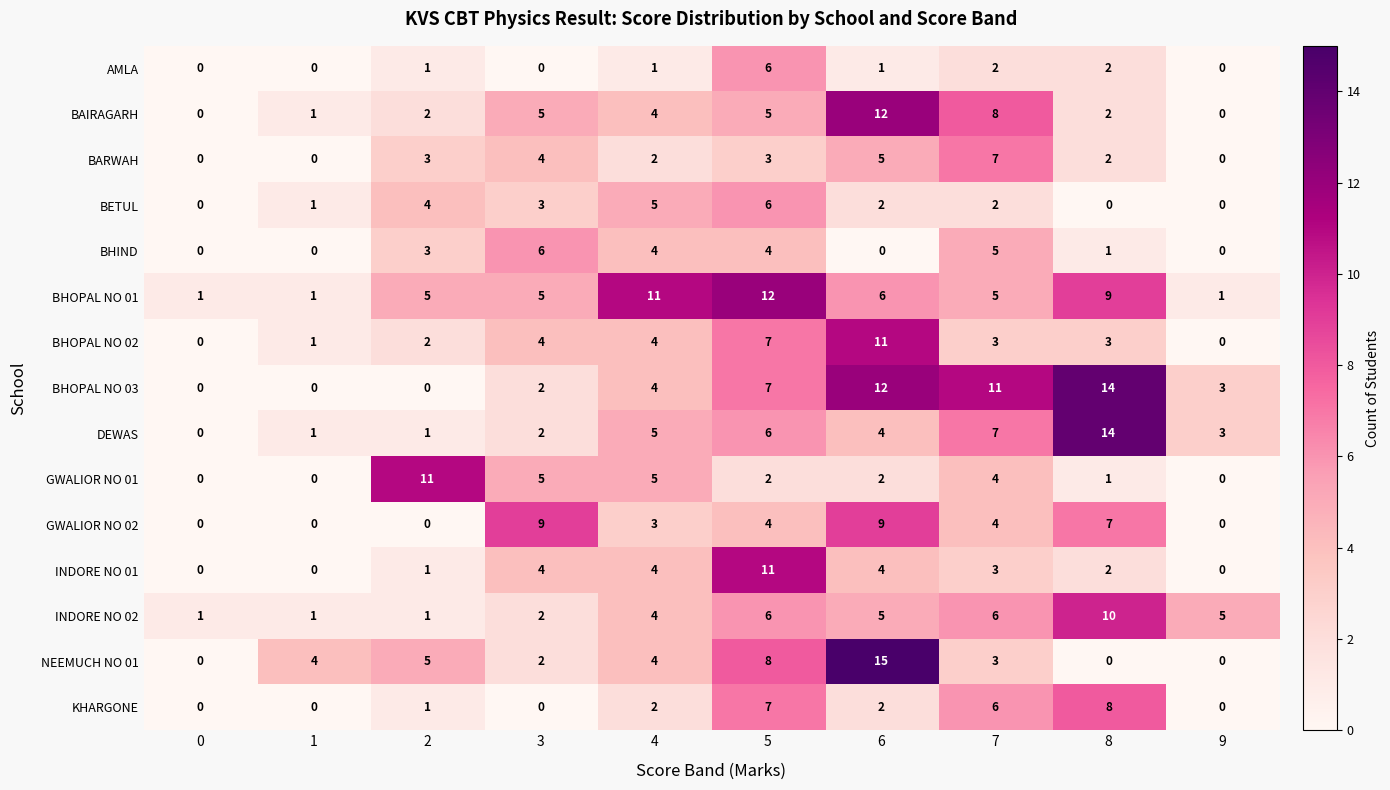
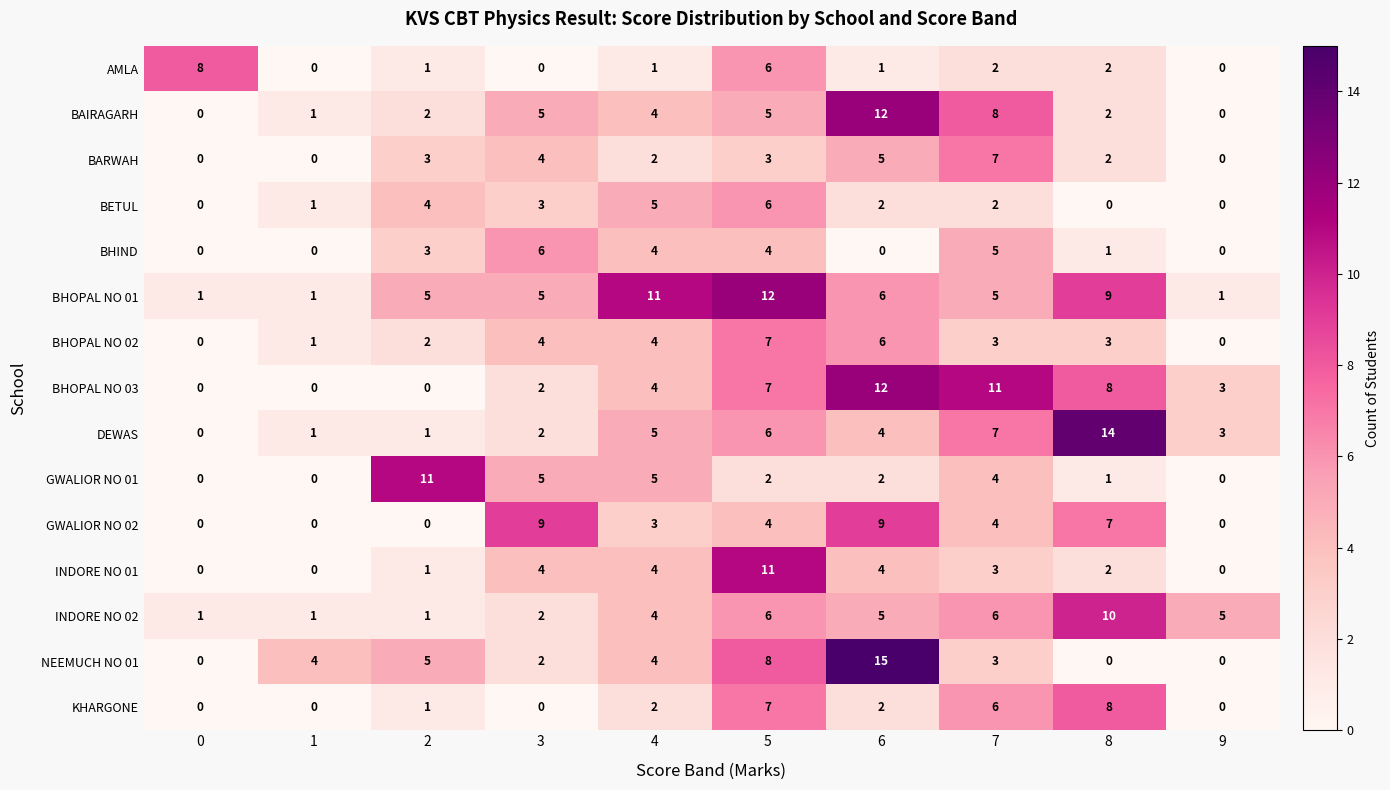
AMLA, 0: 0 -> 8
BHOPAL NO 02, 6: 11 -> 6
BHOPAL NO 03, 8: 14 -> 8
